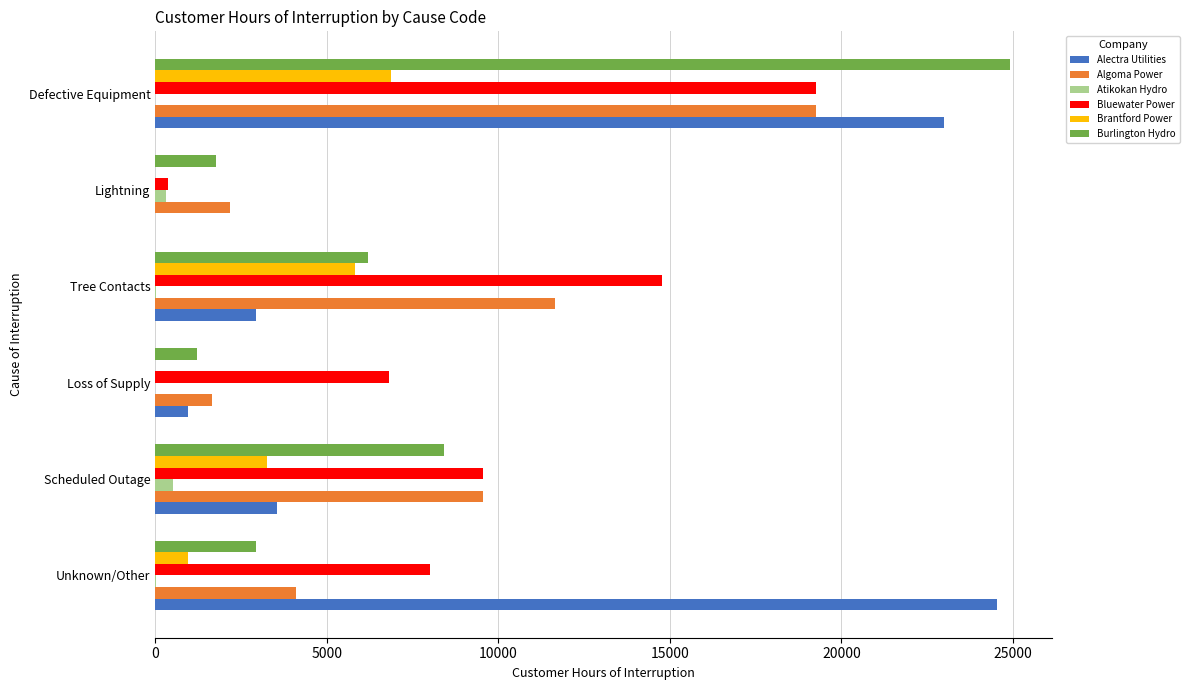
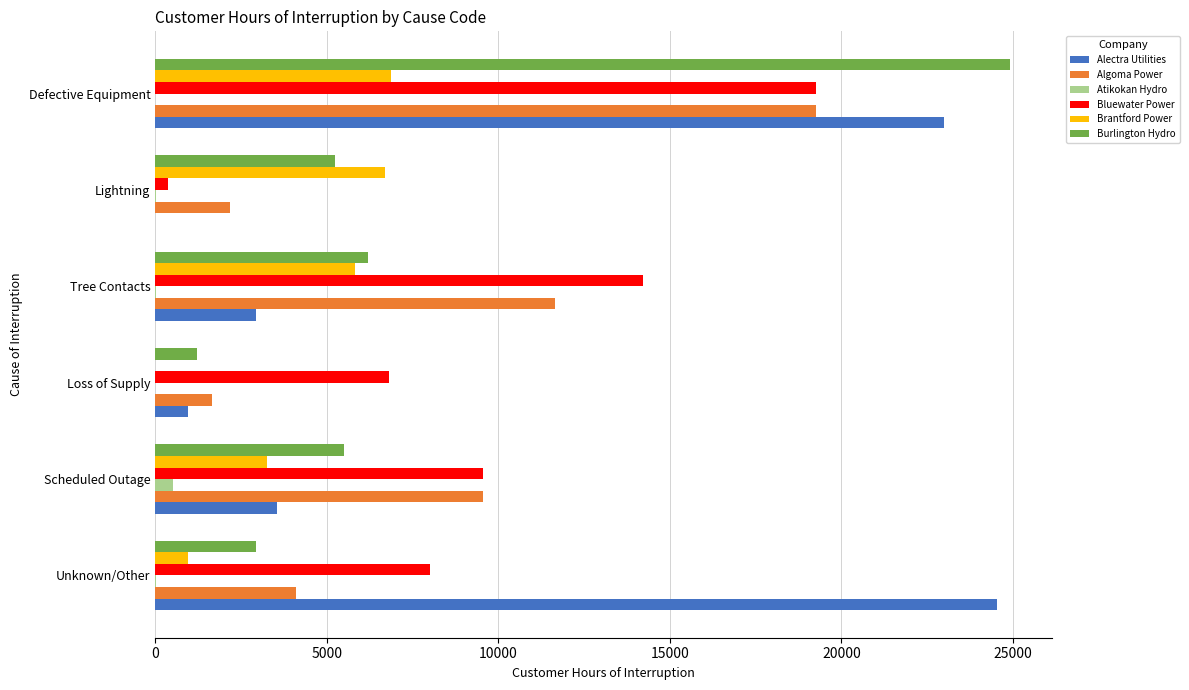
Burlington Hydro, Lightning: 1800 -> 5200
Brantford Power, Lightning: 0 -> 6700
Atikokan Hydro, Lightning: 300 -> 0
Bluewater Power, Tree Contacts: 14800 -> 14200
Burlington Hydro, Scheduled Outage: 8400 -> 5500
